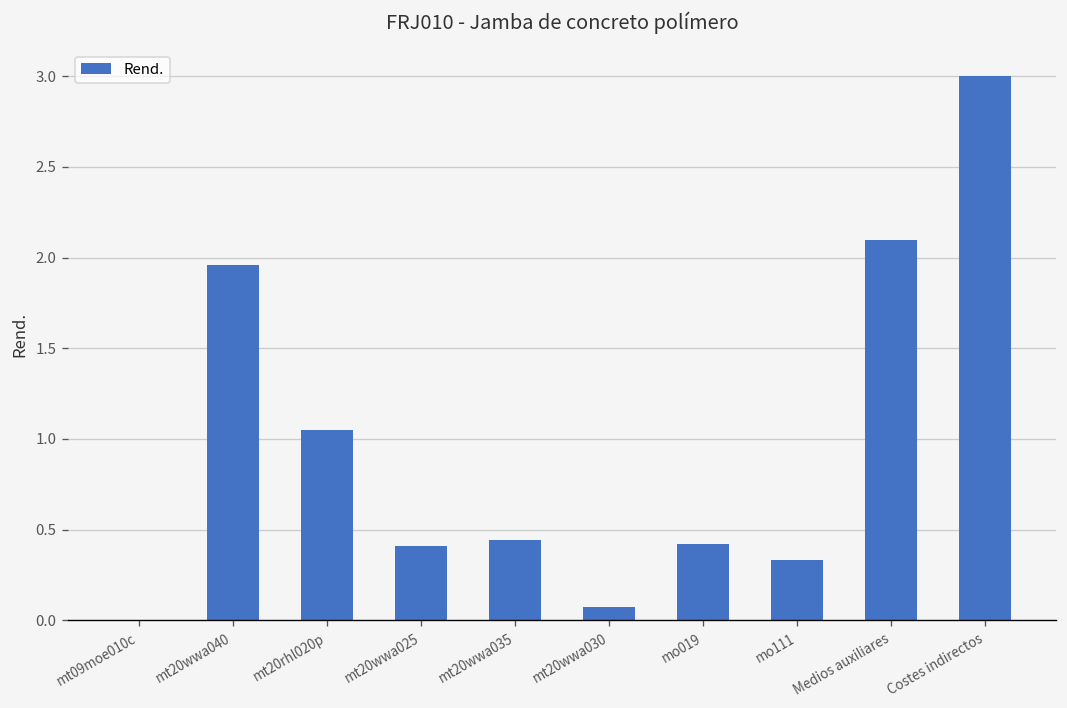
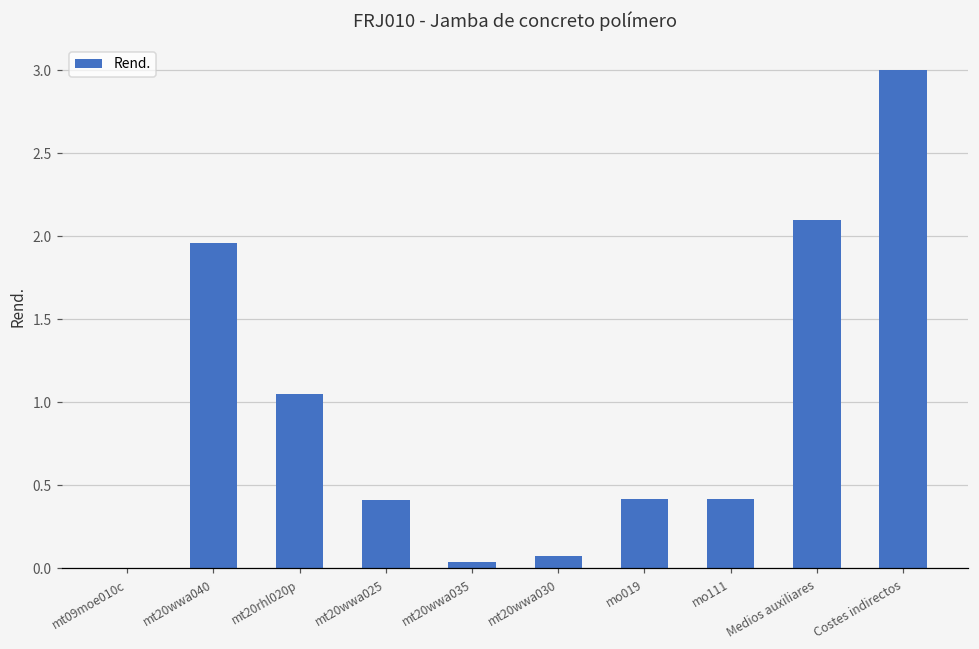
mt20wwa035: 0.45 -> 0.04
mo111: 0.33 -> 0.42
